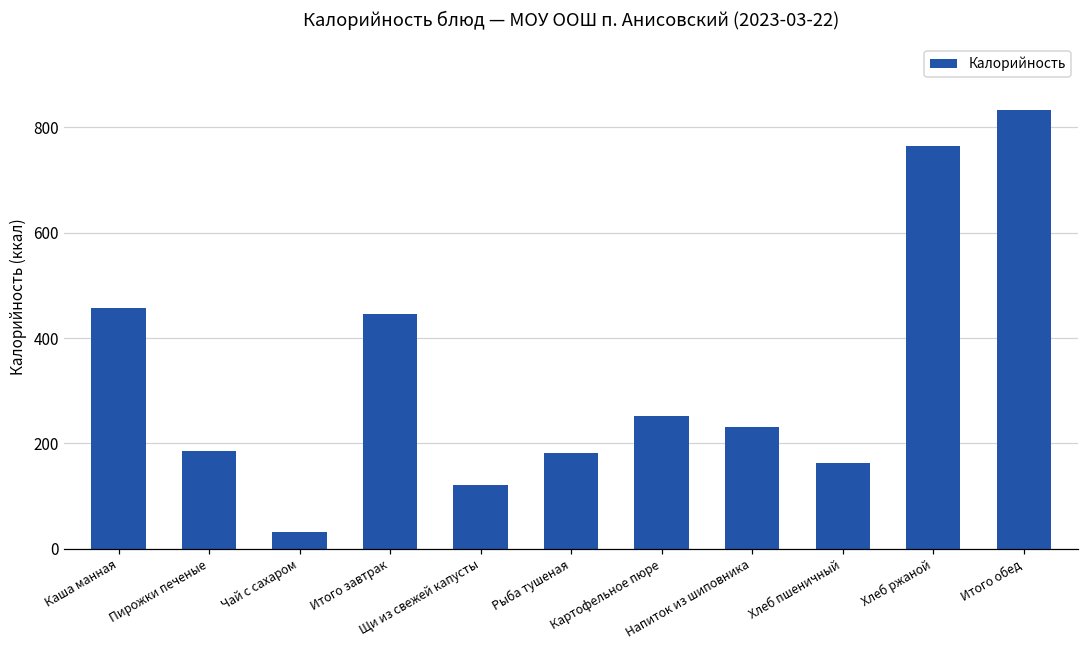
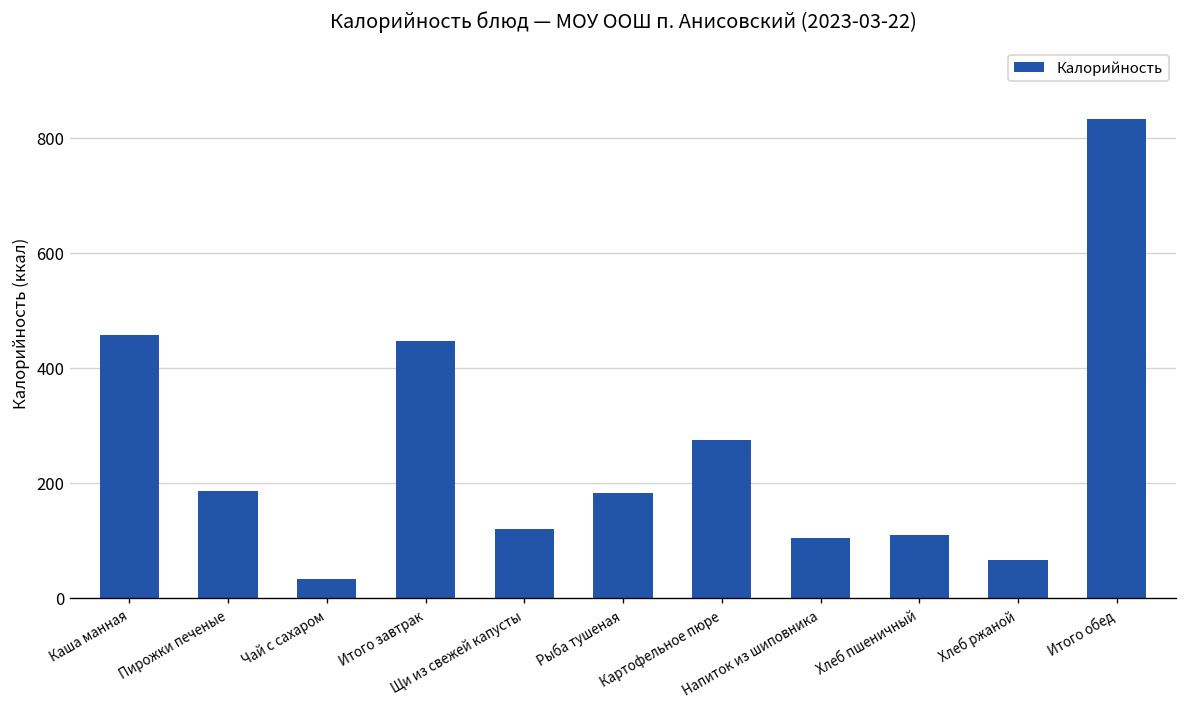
Картофельное пюре: 250 -> 280
Напиток из шиповника: 230 -> 100
Хлеб пшеничный: 160 -> 110
Хлеб ржаной: 760 -> 70
